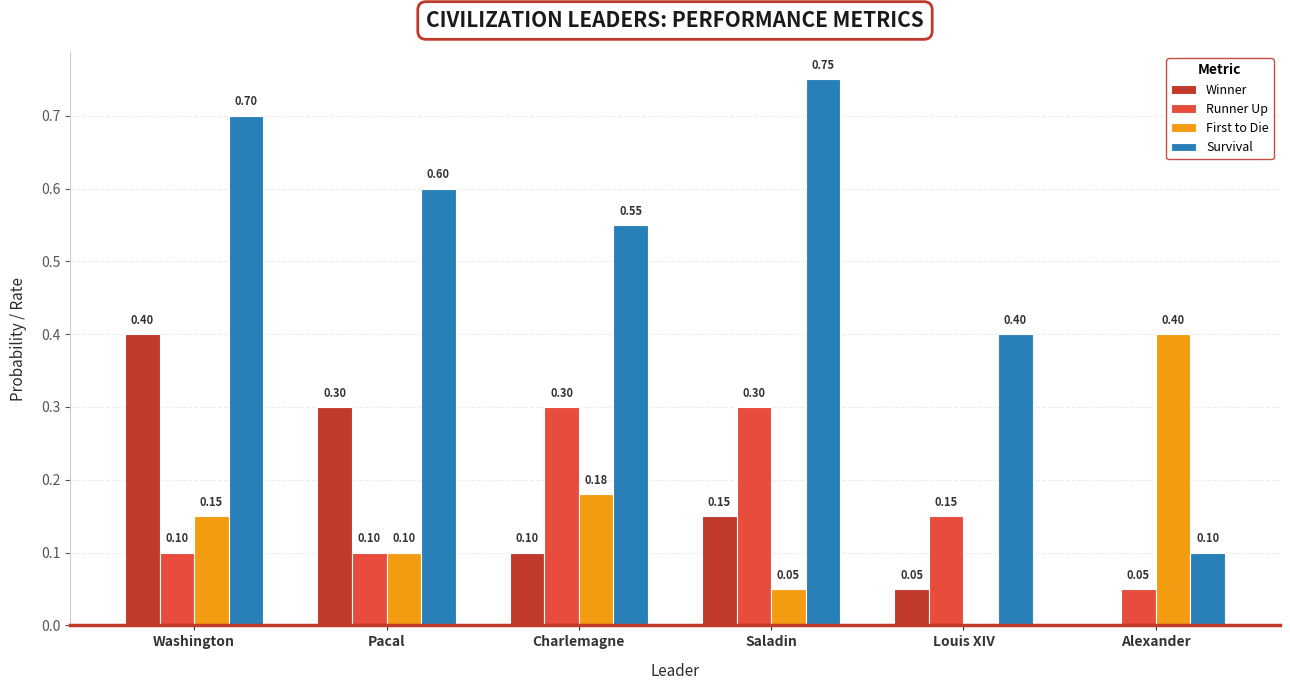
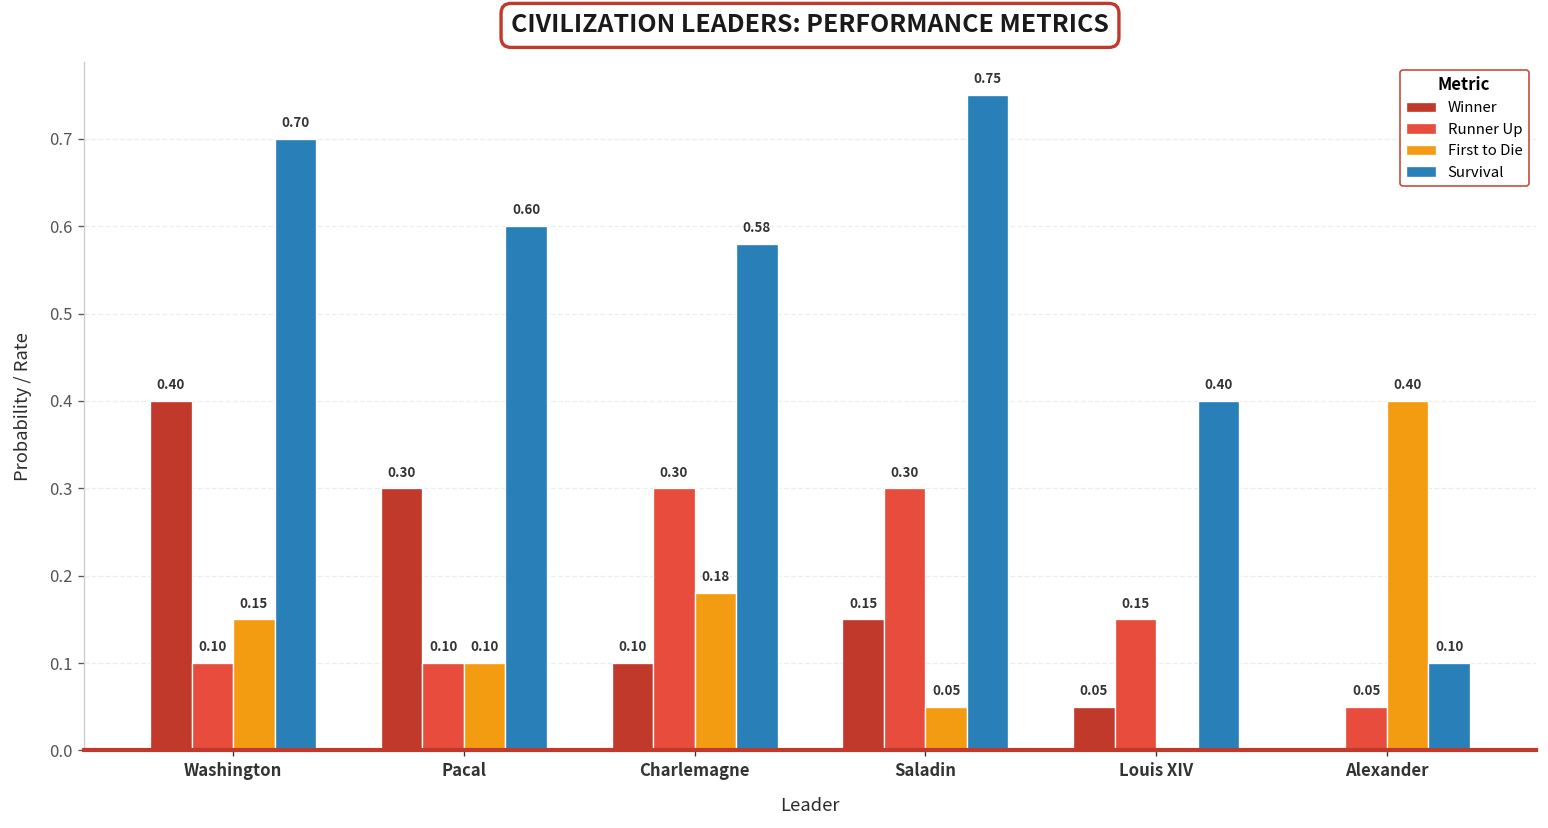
Survival, Charlemagne: 0.55 -> 0.58
